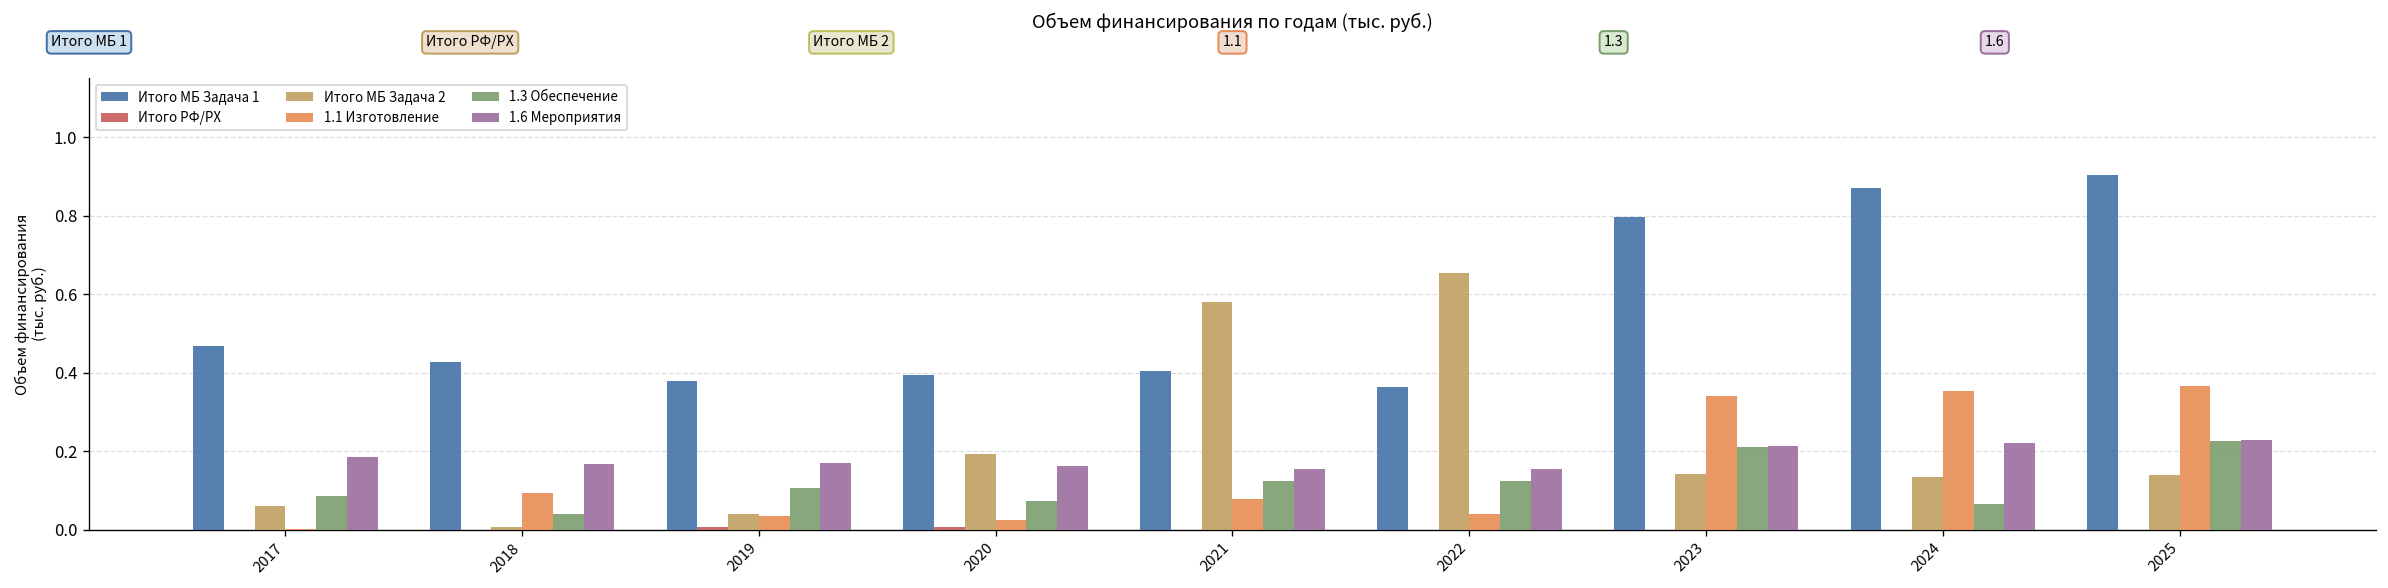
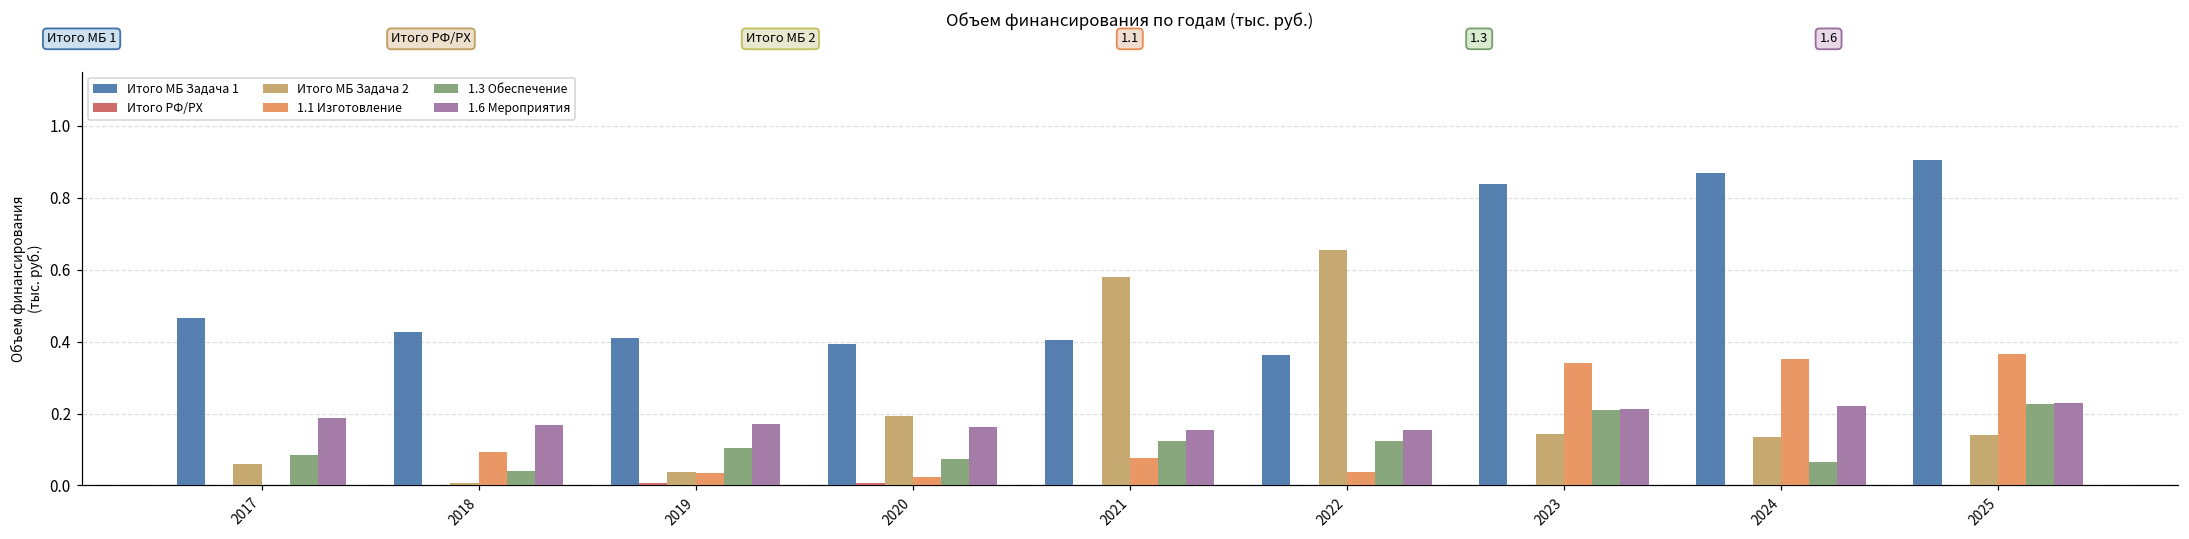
Итого МБ Задача 1, 2019: 0.38 -> 0.41
Итого МБ Задача 1, 2023: 0.80 -> 0.84
